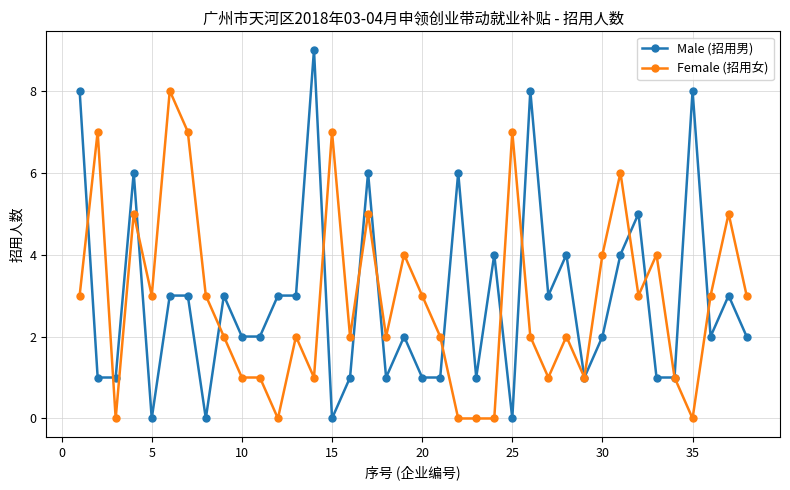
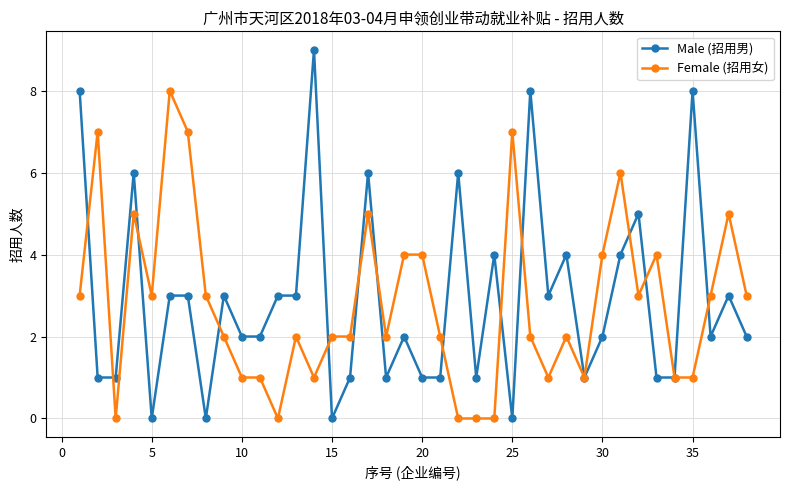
Female (招用女), 15: 7 -> 2
Female (招用女), 20: 3 -> 4
Female (招用女), 35: 0 -> 1
